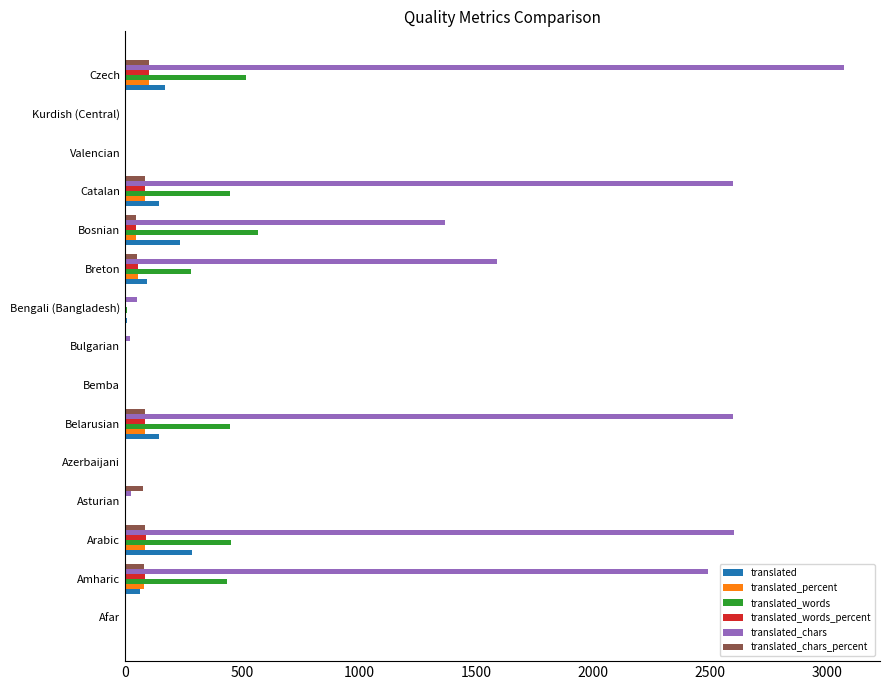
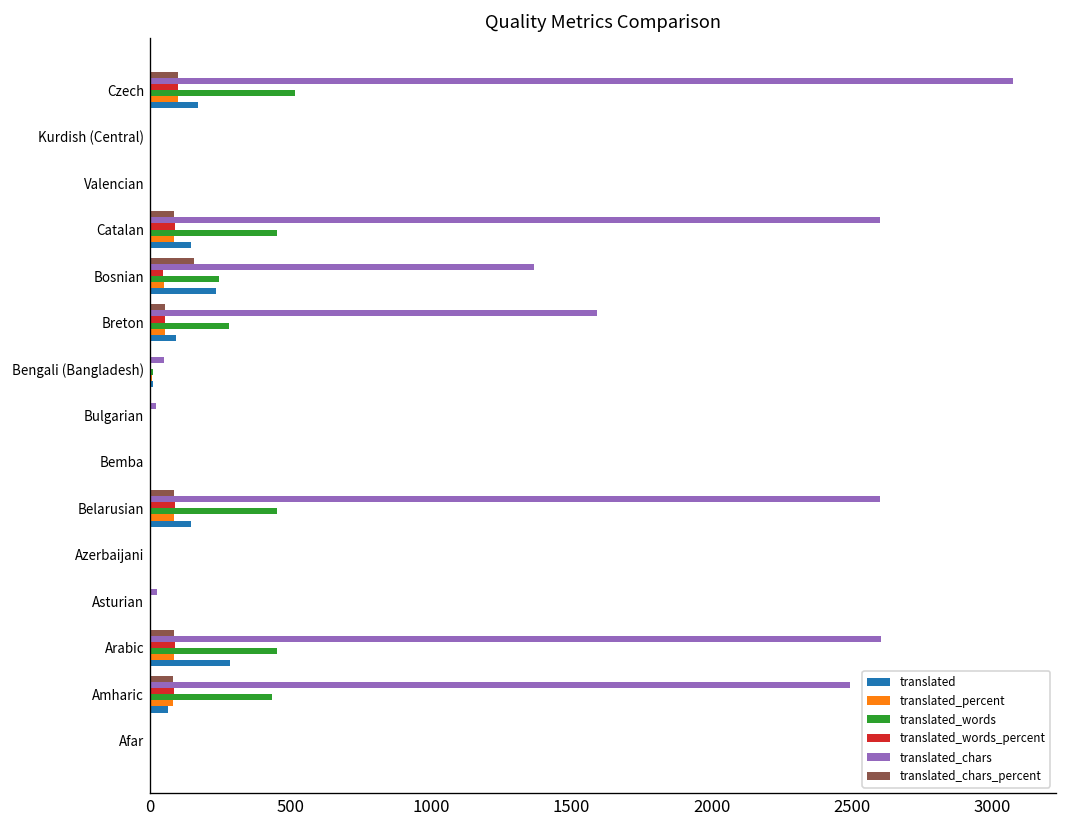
translated_chars_percent, Bosnian: 40 -> 160
translated_words, Bosnian: 570 -> 240
translated_chars_percent, Asturian: 70 -> 0
